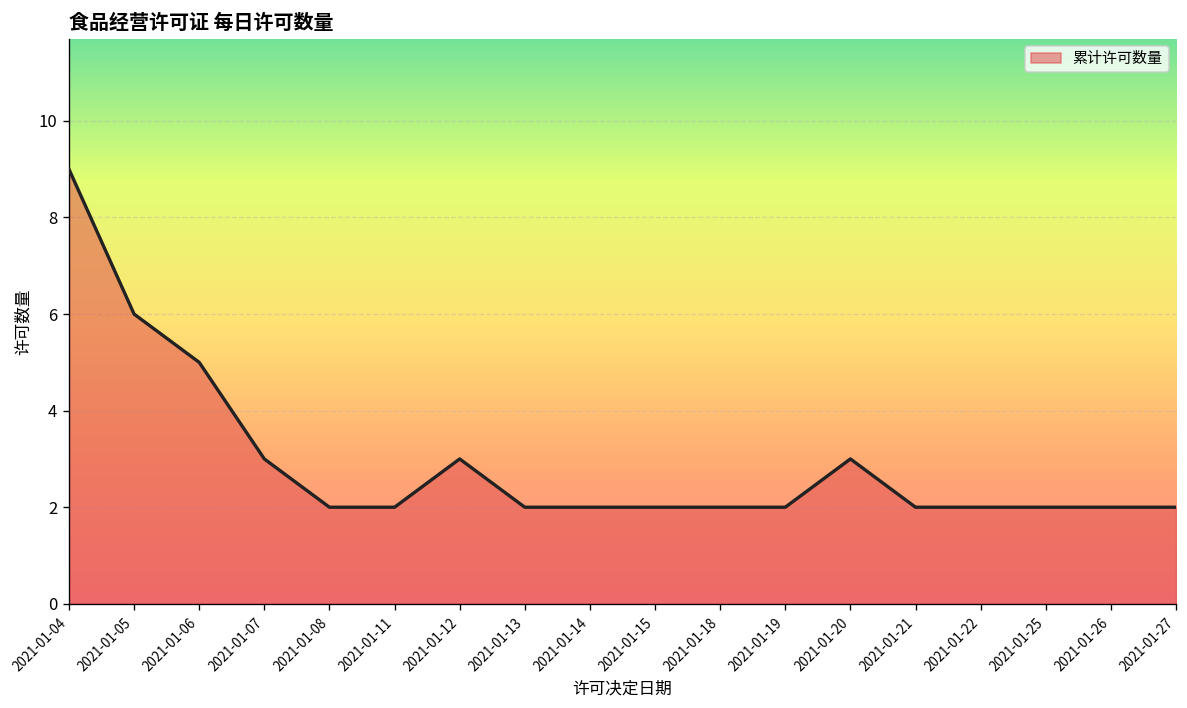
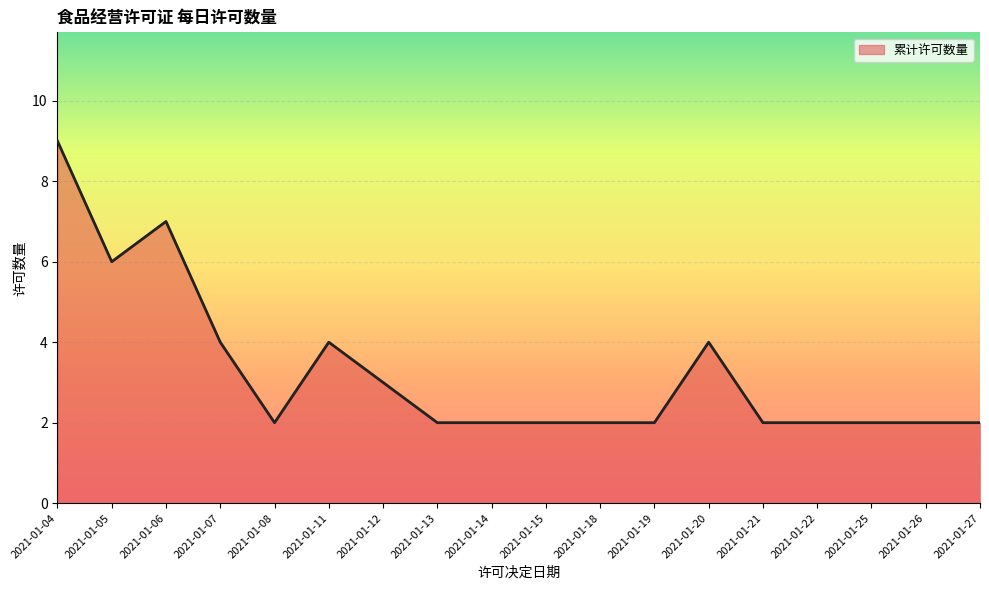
2021-01-06: 5 -> 7
2021-01-07: 3 -> 4
2021-01-11: 2 -> 4
2021-01-20: 3 -> 4
